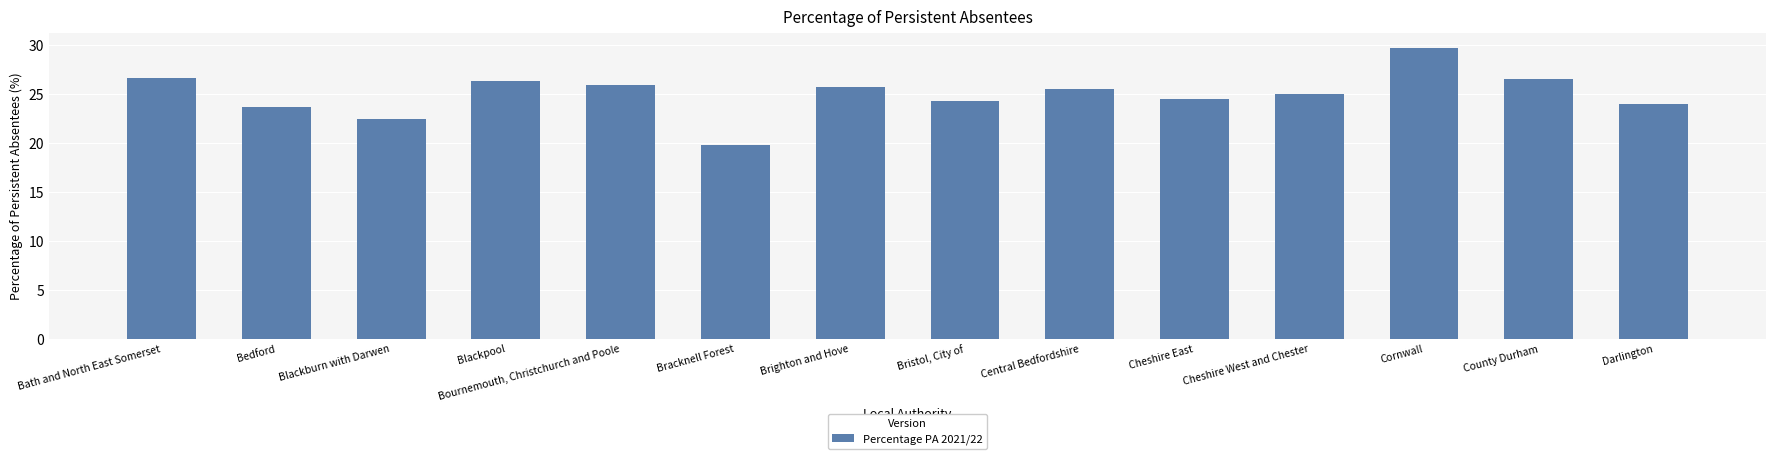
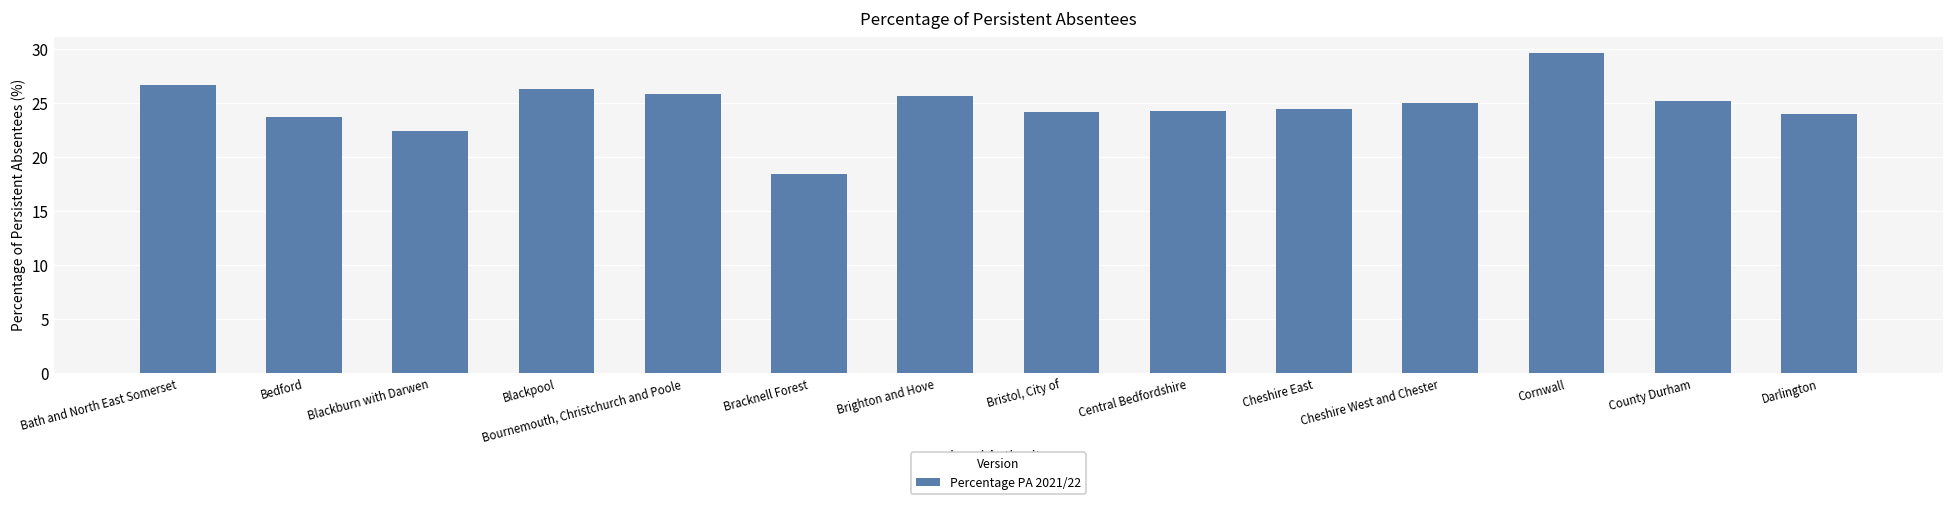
Bracknell Forest: 20 -> 18
Central Bedfordshire: 25 -> 24
County Durham: 27 -> 25
